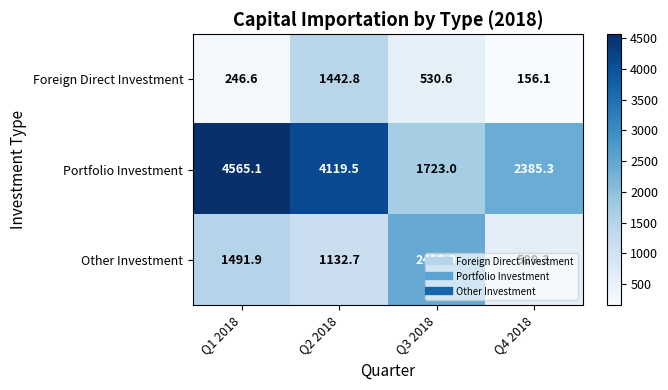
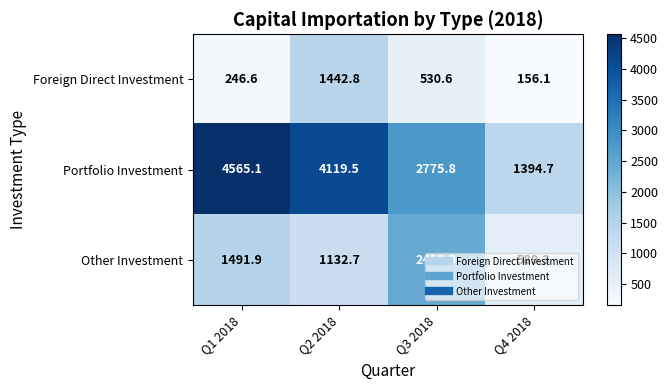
Portfolio Investment, Q3 2018: 1723.0 -> 2775.8
Portfolio Investment, Q4 2018: 2385.3 -> 1394.7
